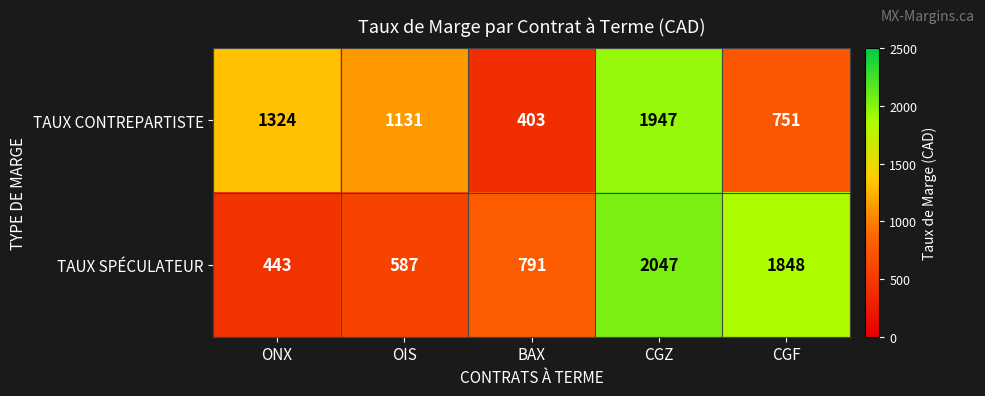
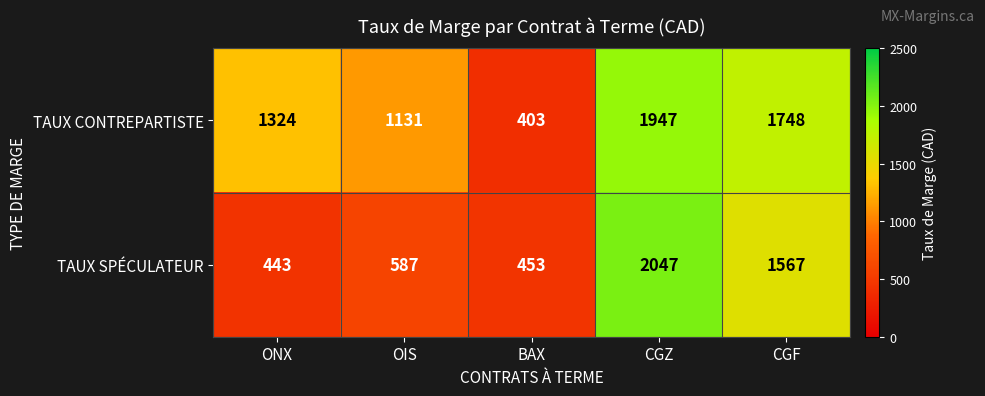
TAUX CONTREPARTISTE, CGF: 751 -> 1748
TAUX SPÉCULATEUR, BAX: 791 -> 453
TAUX SPÉCULATEUR, CGF: 1848 -> 1567
